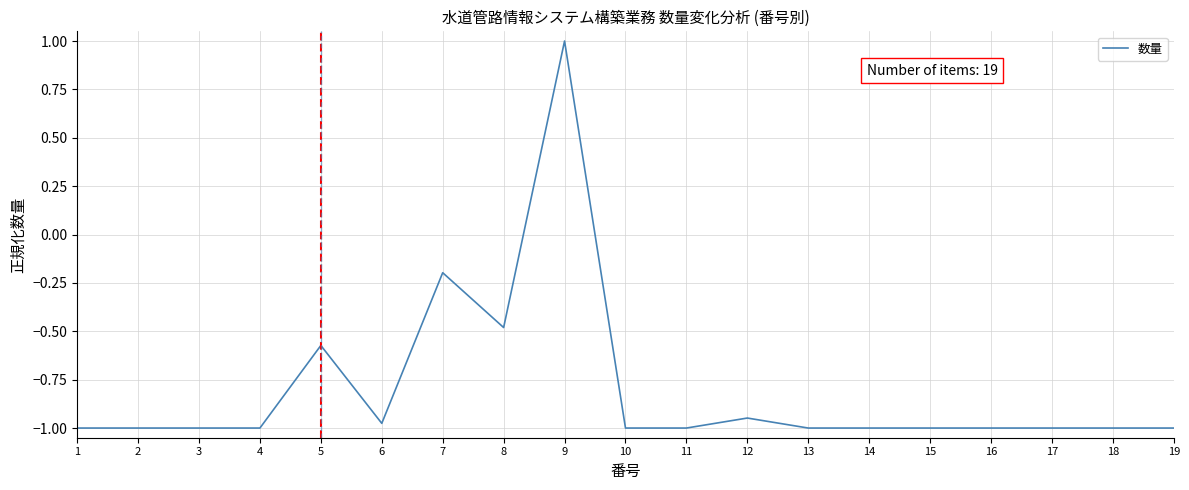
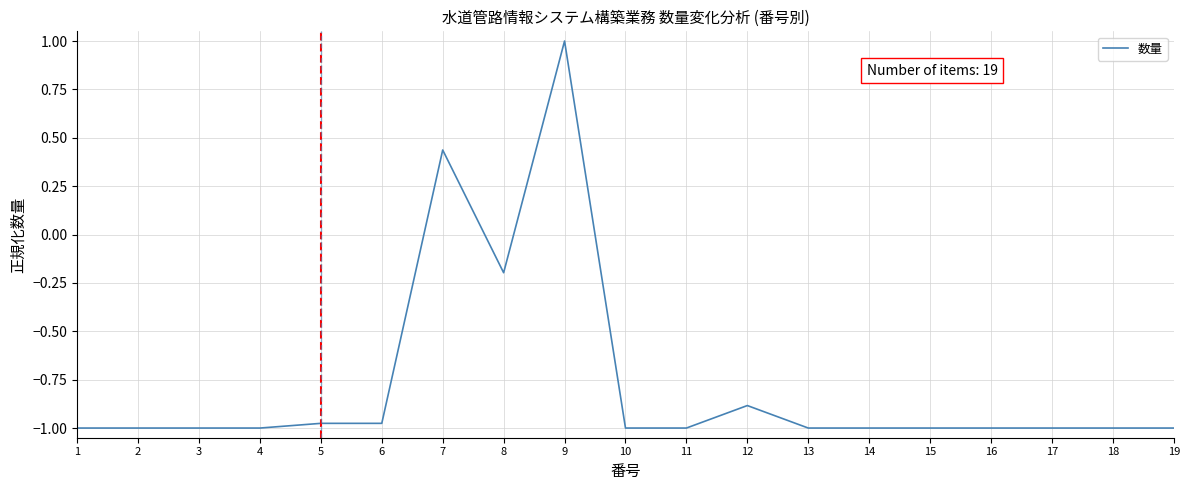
5: -0.57 -> -0.98
7: -0.20 -> 0.44
8: -0.48 -> -0.20
12: -0.95 -> -0.88
